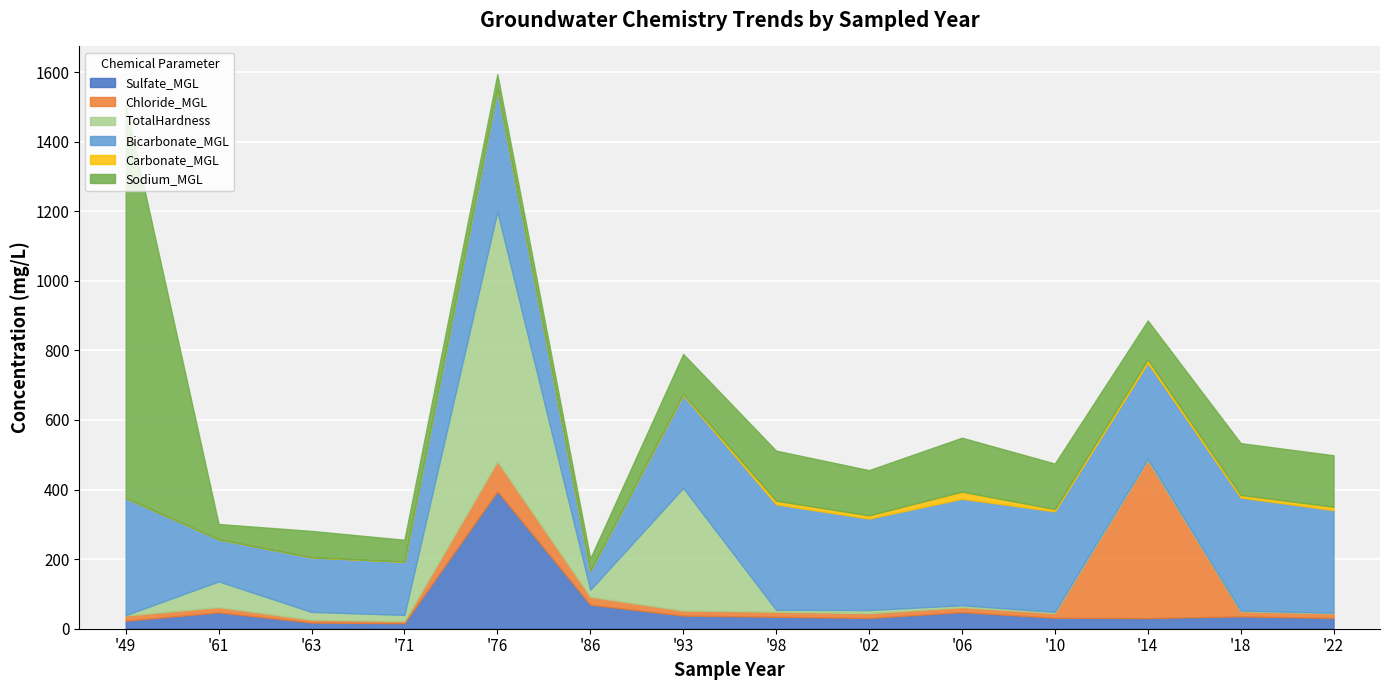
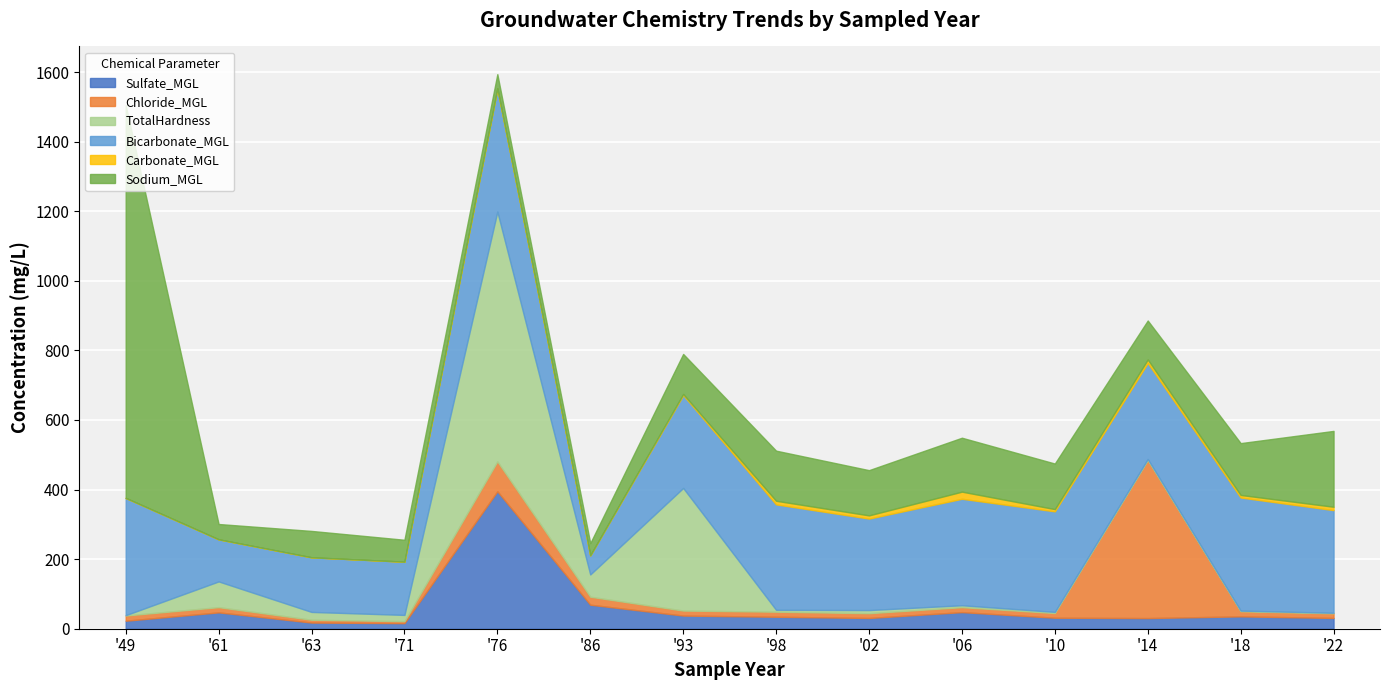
TotalHardness, '86: 20 -> 60
Sodium_MGL, '22: 150 -> 220
